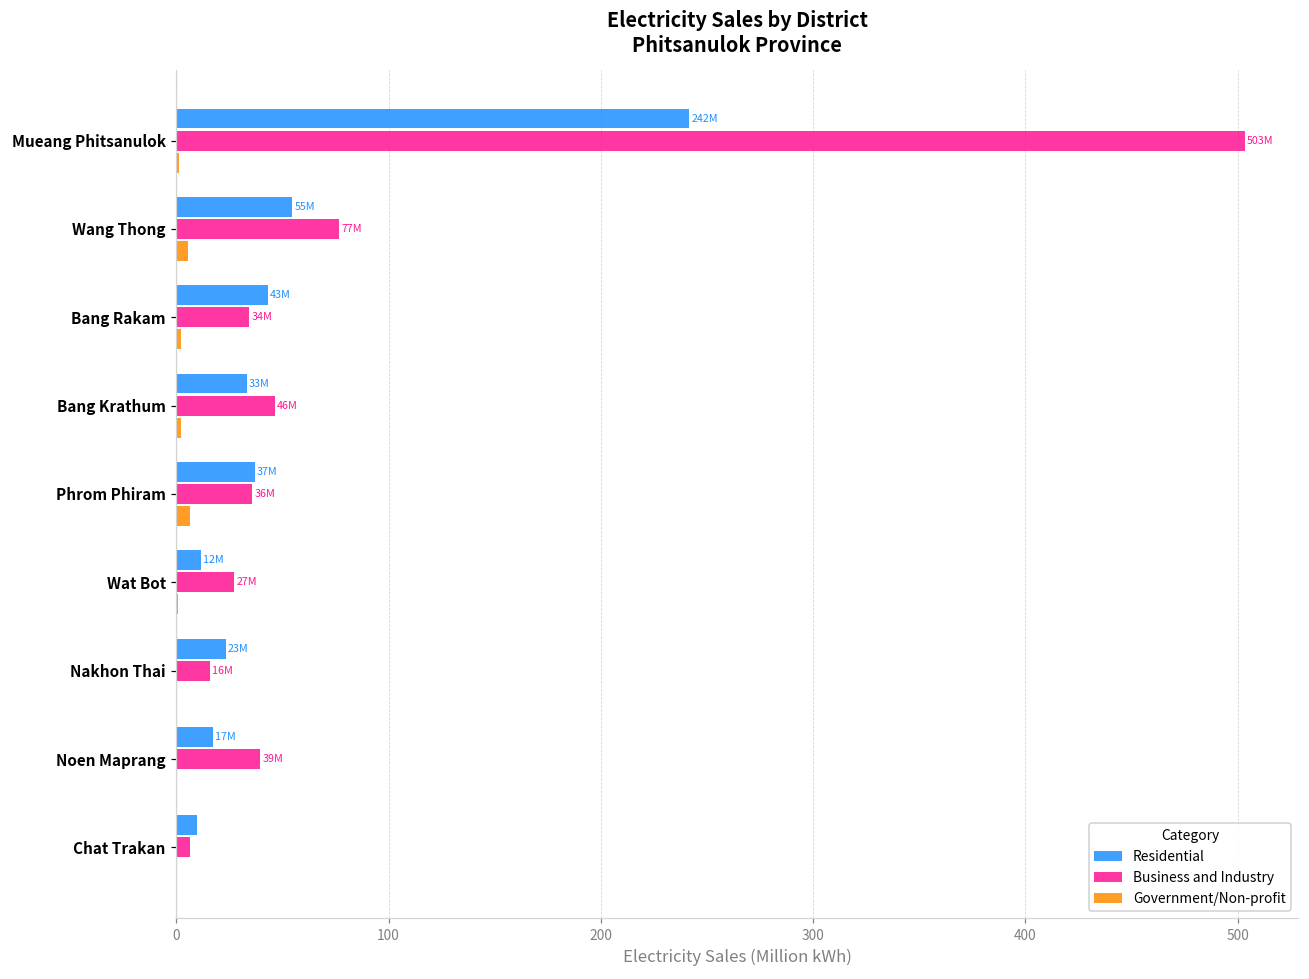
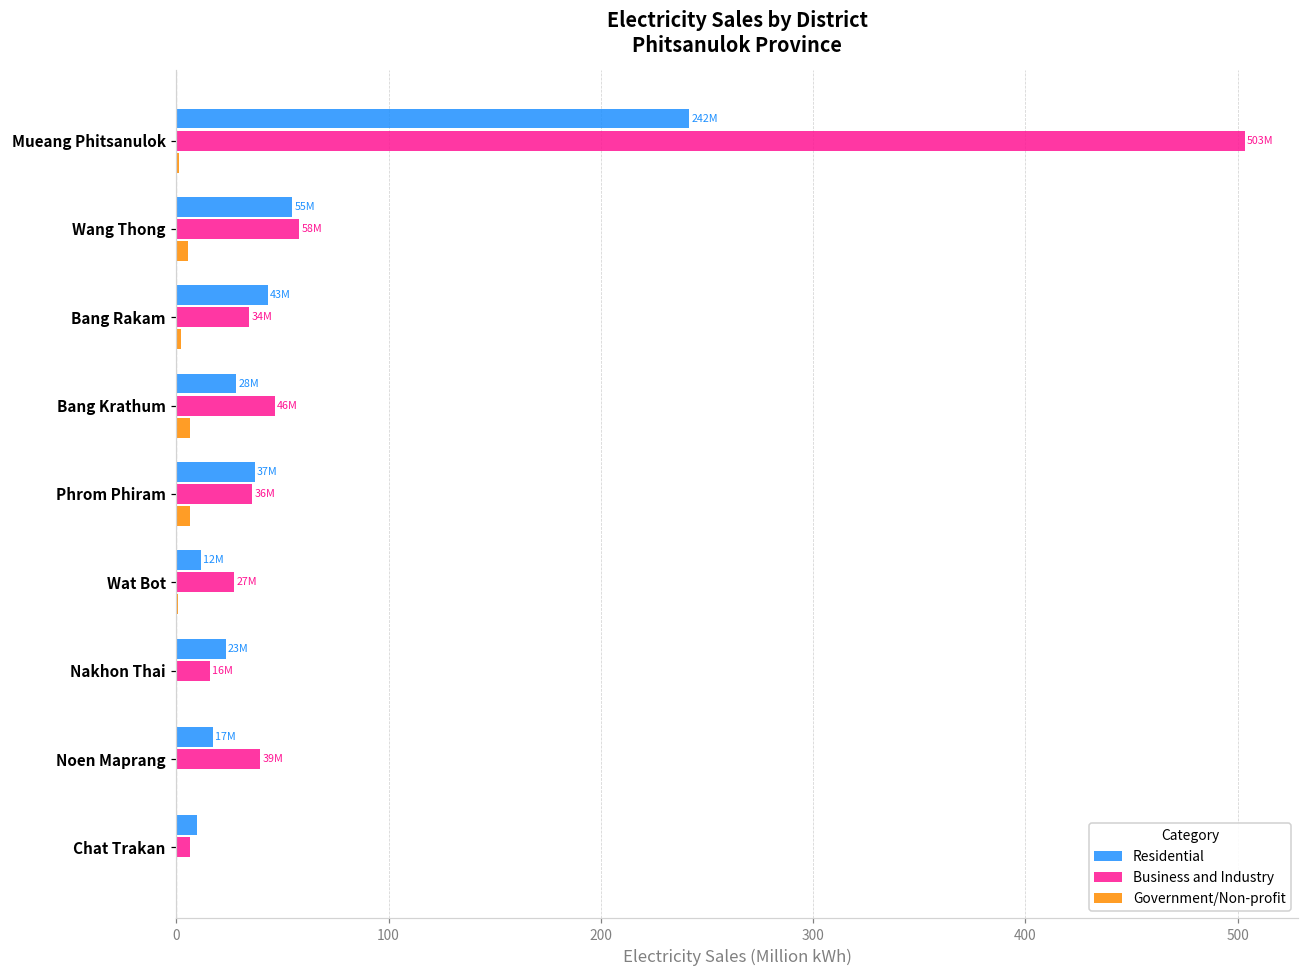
Business and Industry, Wang Thong: 77M -> 58M
Residential, Bang Krathum: 33M -> 28M
Government/Non-profit, Bang Krathum: 2 -> 6
